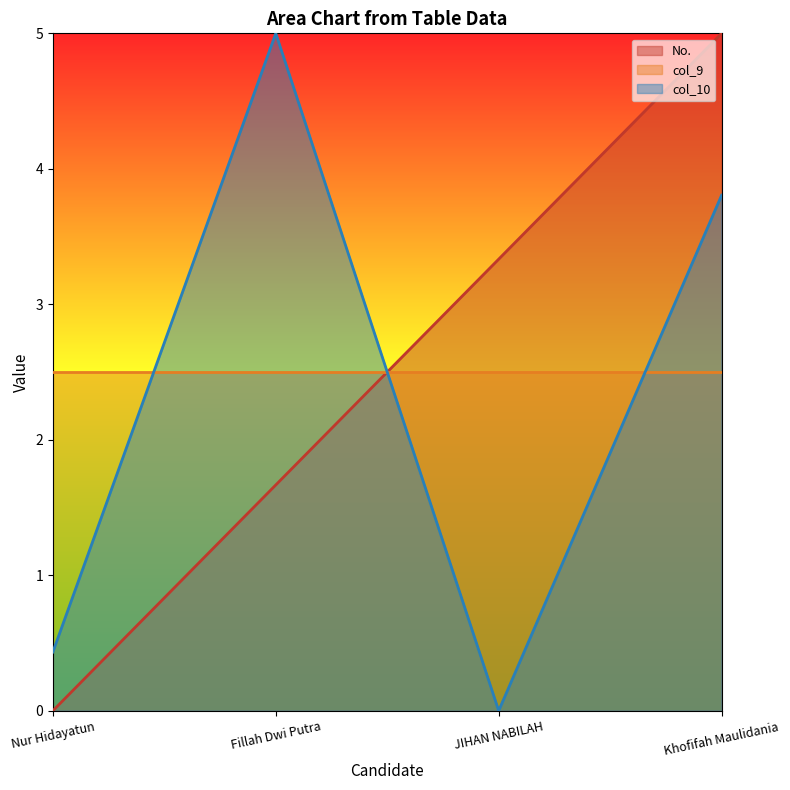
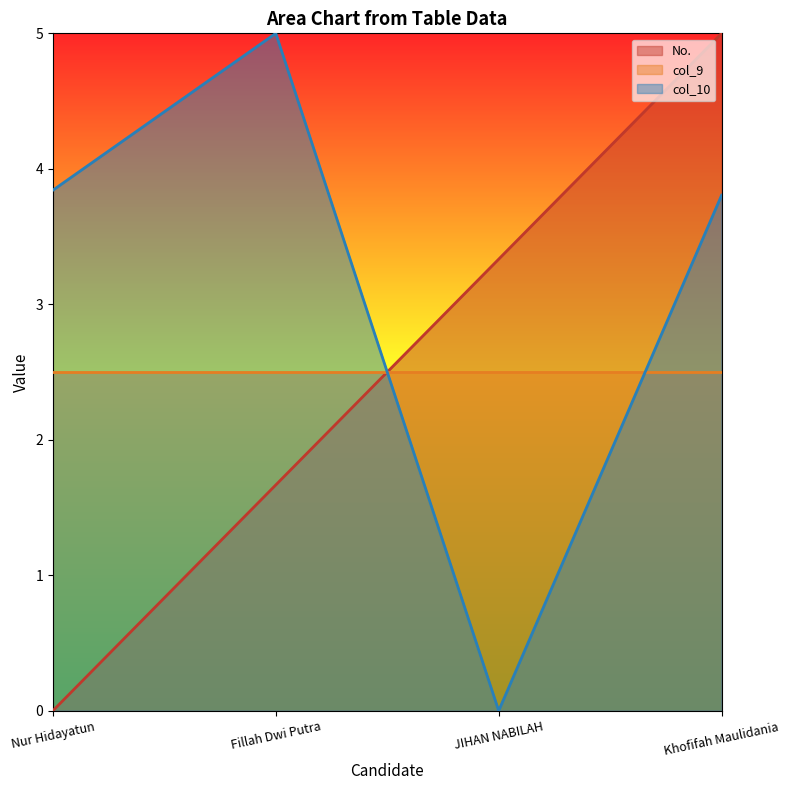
col_10, Nur Hidayatun: 0.43 -> 3.84
